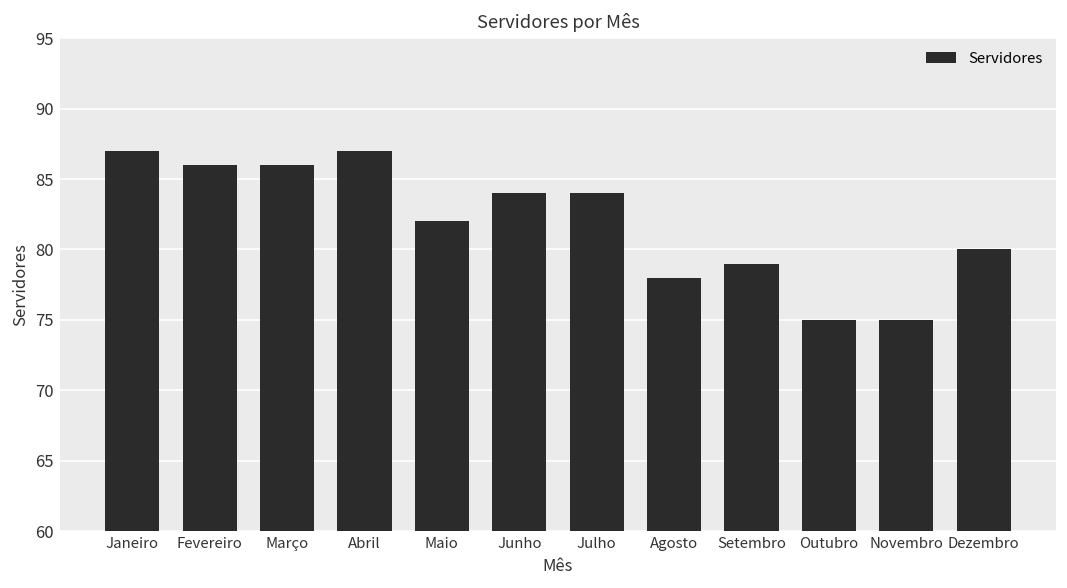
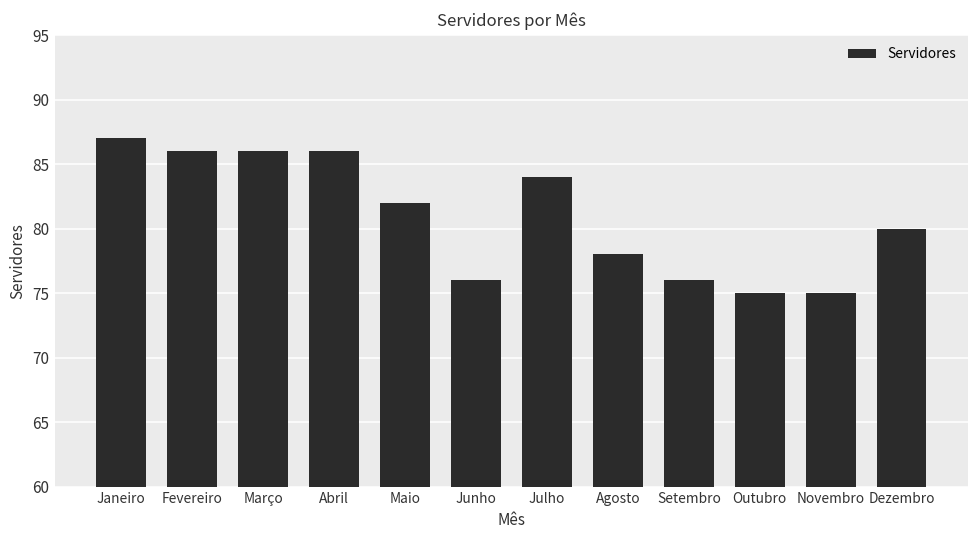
Abril: 87 -> 86
Junho: 84 -> 76
Setembro: 79 -> 76
